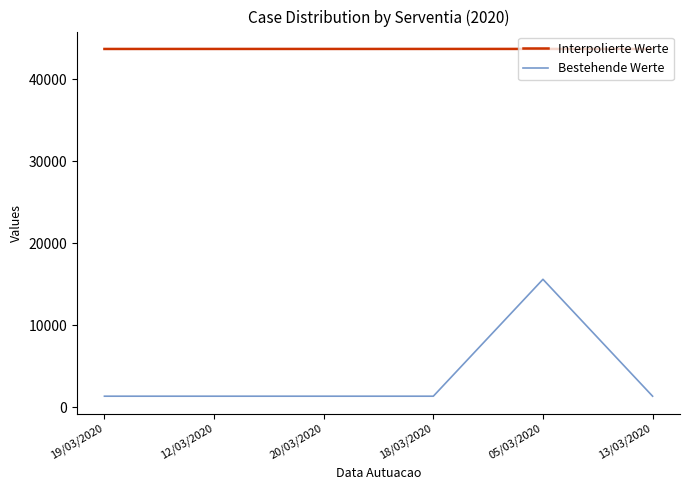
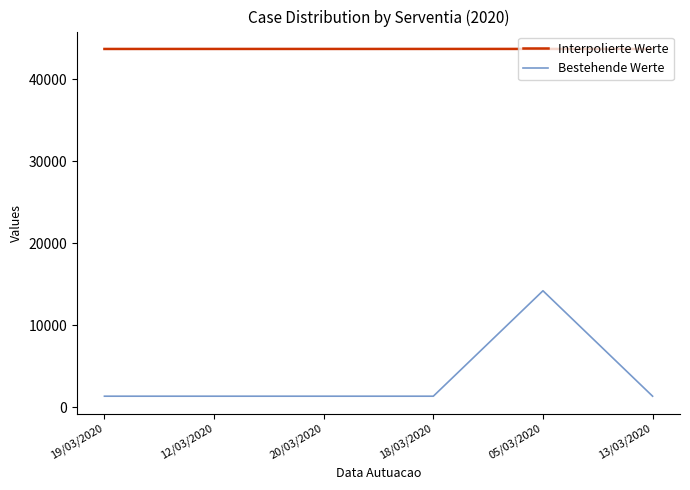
Bestehende Werte, 05/03/2020: 16000 -> 14000
